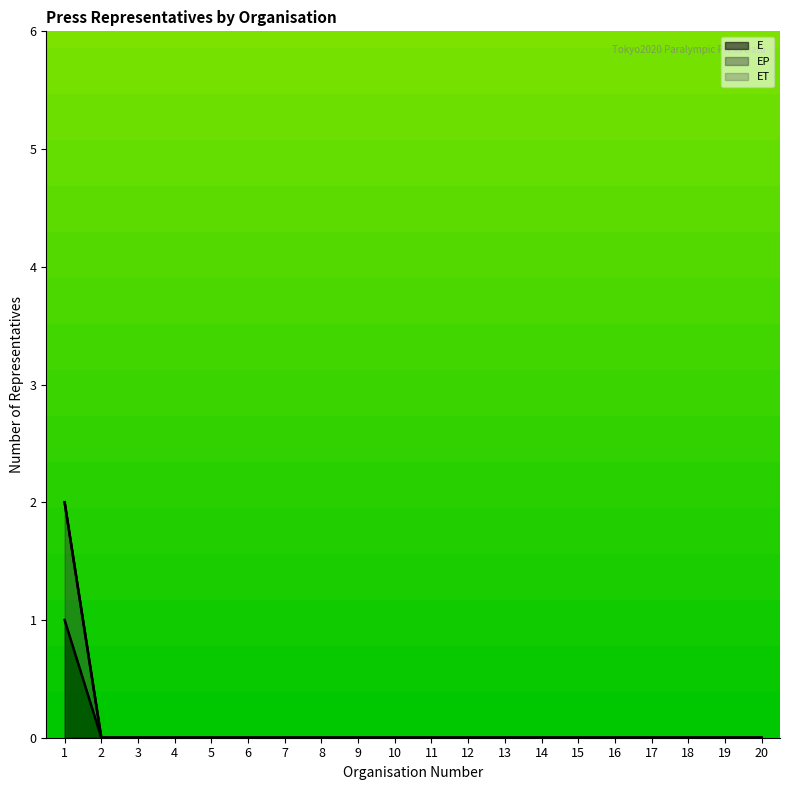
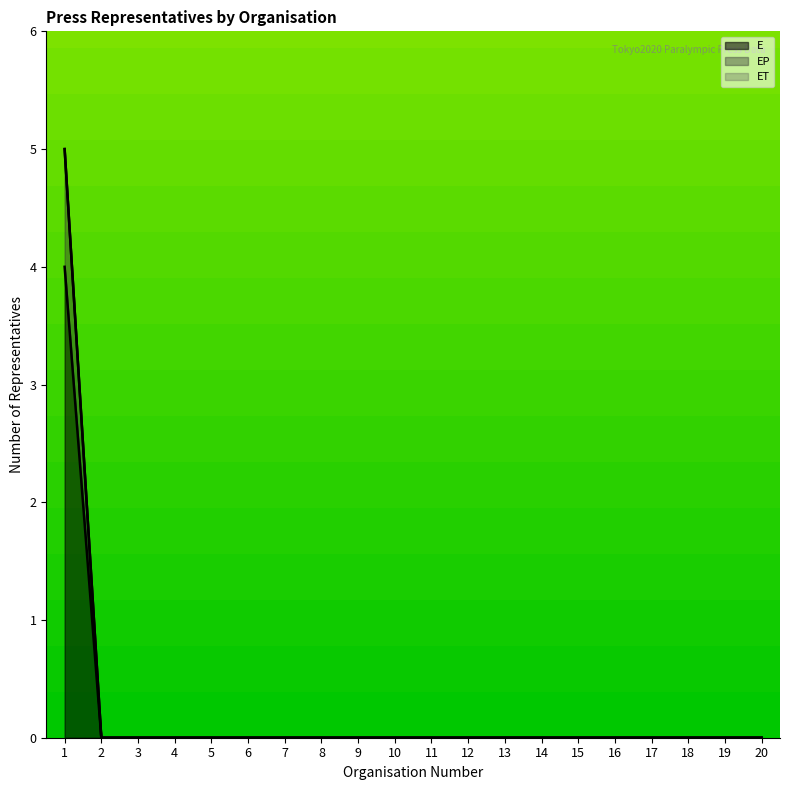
E, 1: 1 -> 4
